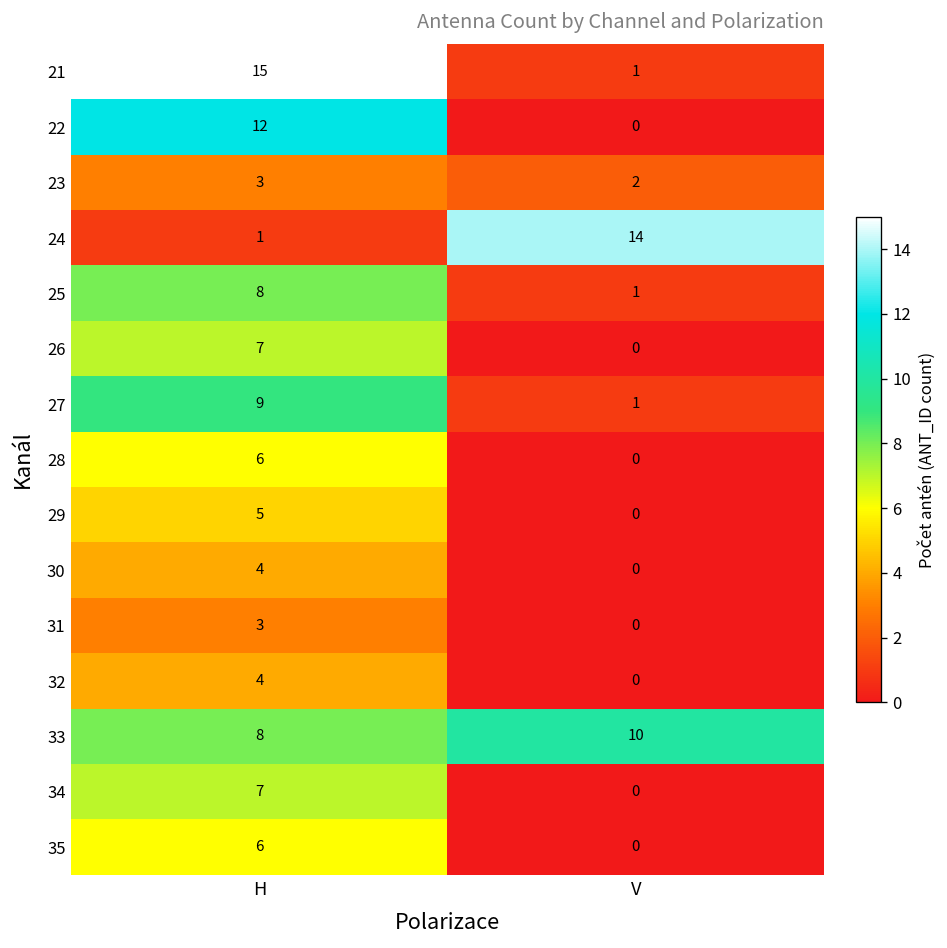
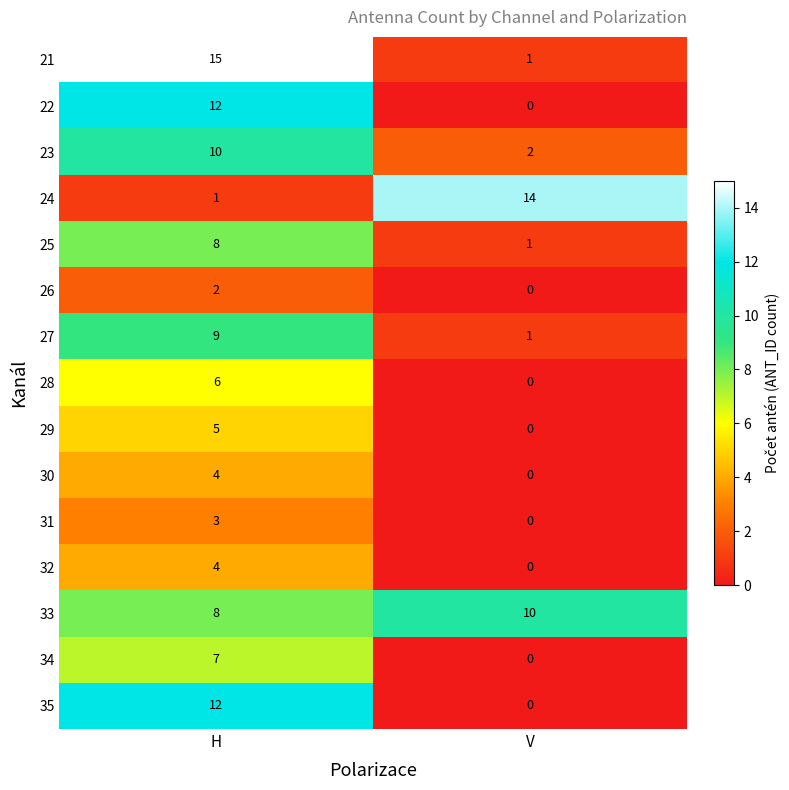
23, H: 3 -> 10
26, H: 7 -> 2
35, H: 6 -> 12
